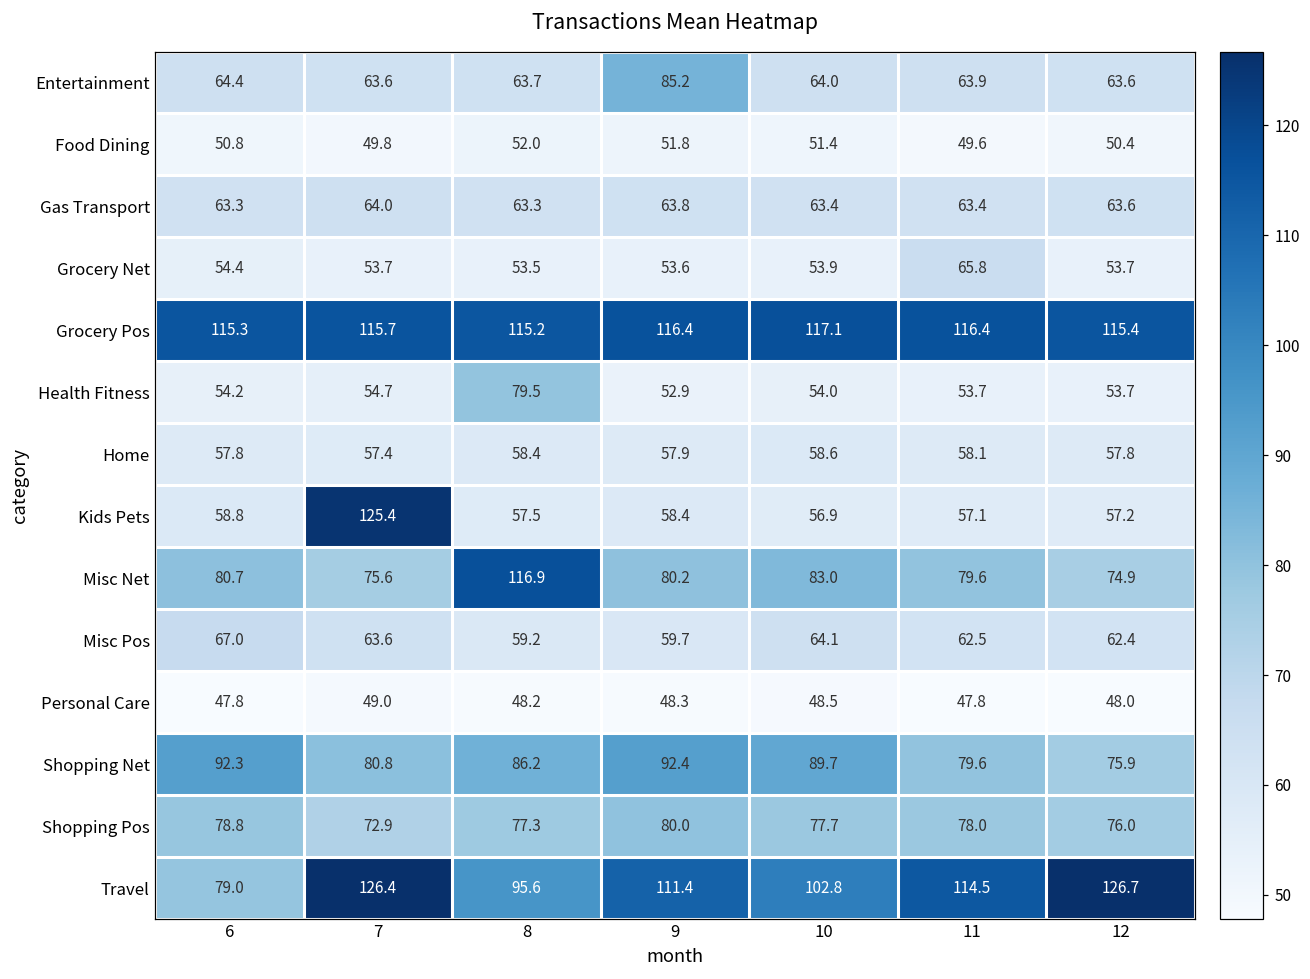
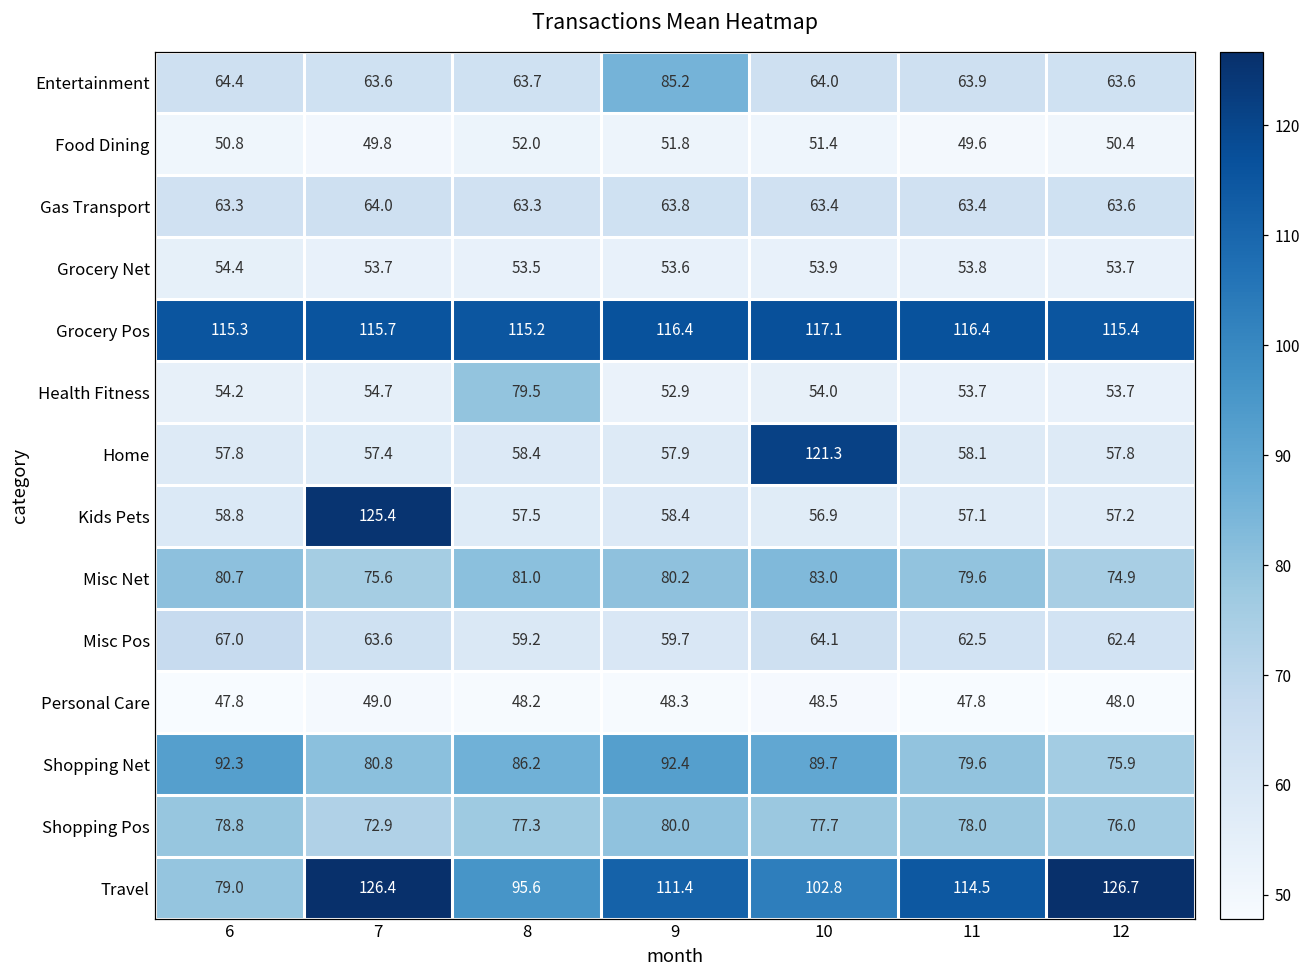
Grocery Net, 11: 65.8 -> 53.8
Home, 10: 58.6 -> 121.3
Misc Net, 8: 116.9 -> 81.0
